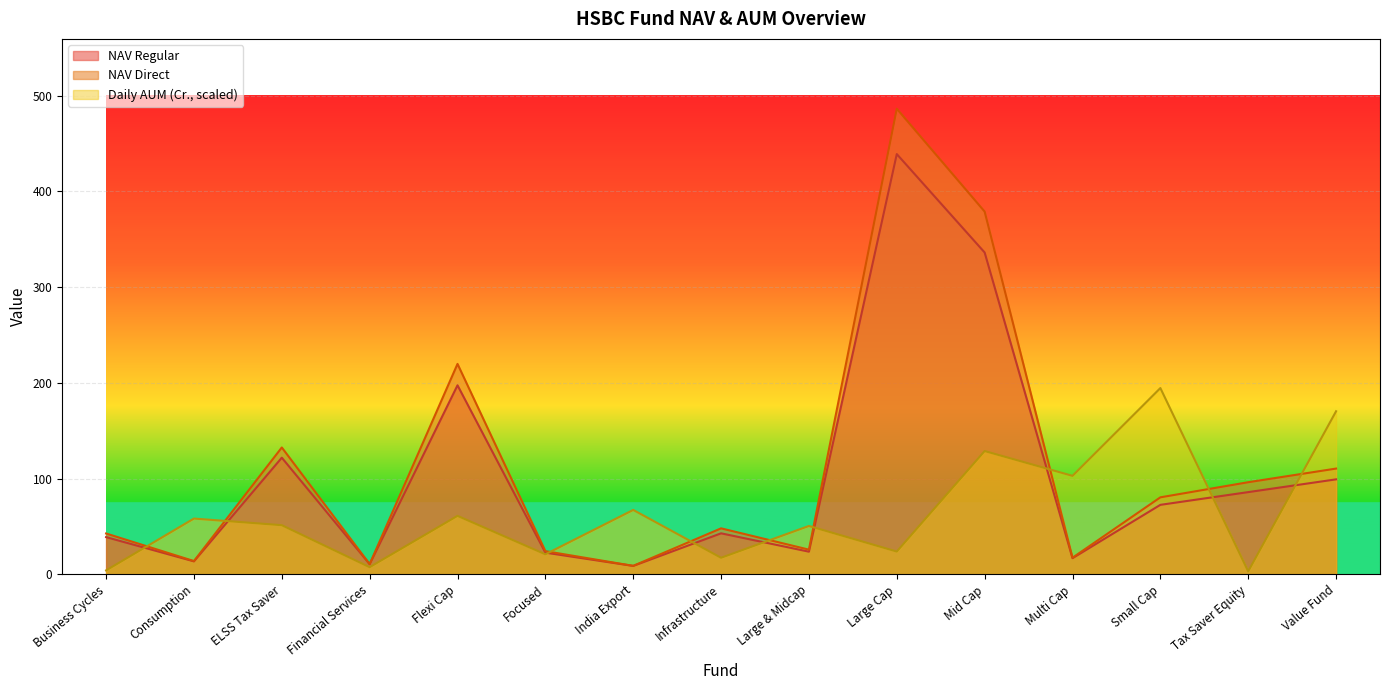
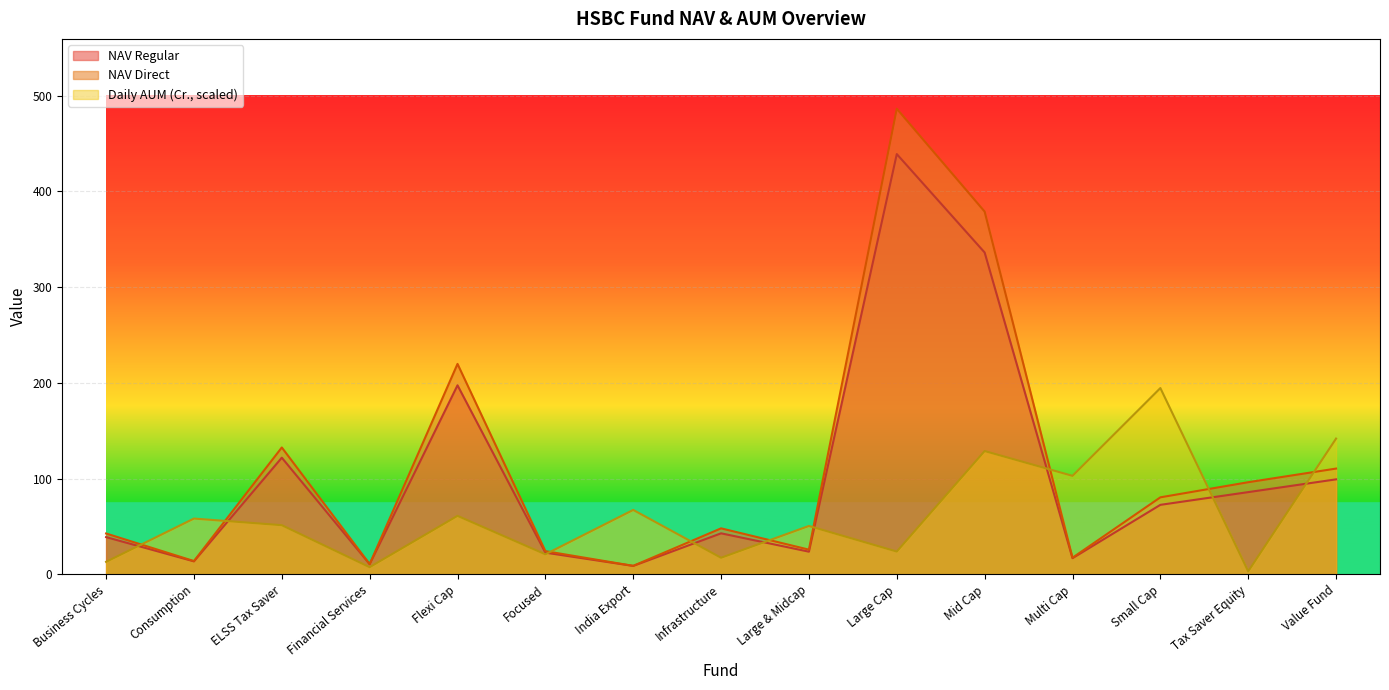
Daily AUM (Cr., scaled), Business Cycles: 0 -> 10
Daily AUM (Cr., scaled), Value Fund: 170 -> 140
